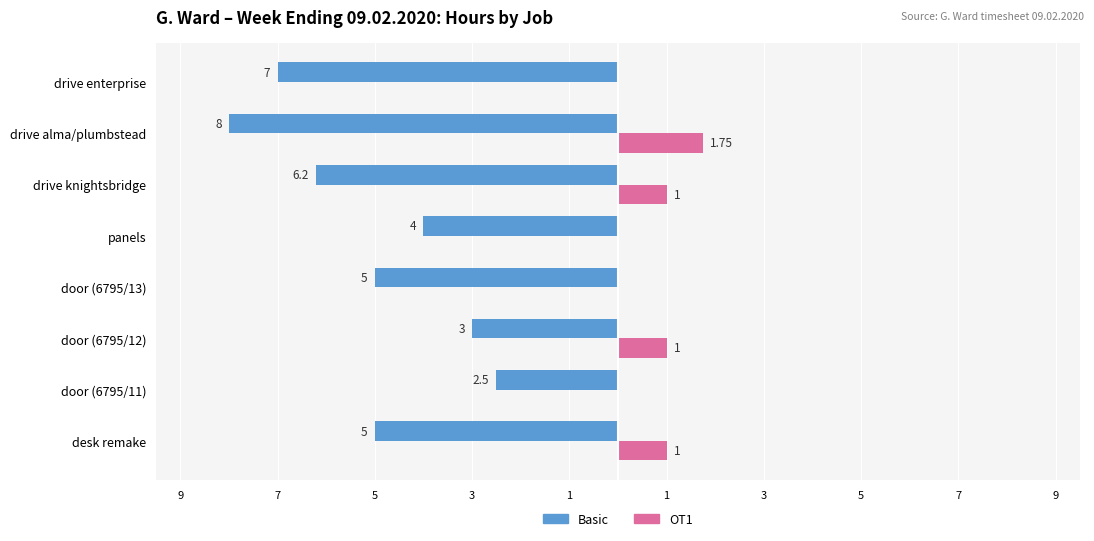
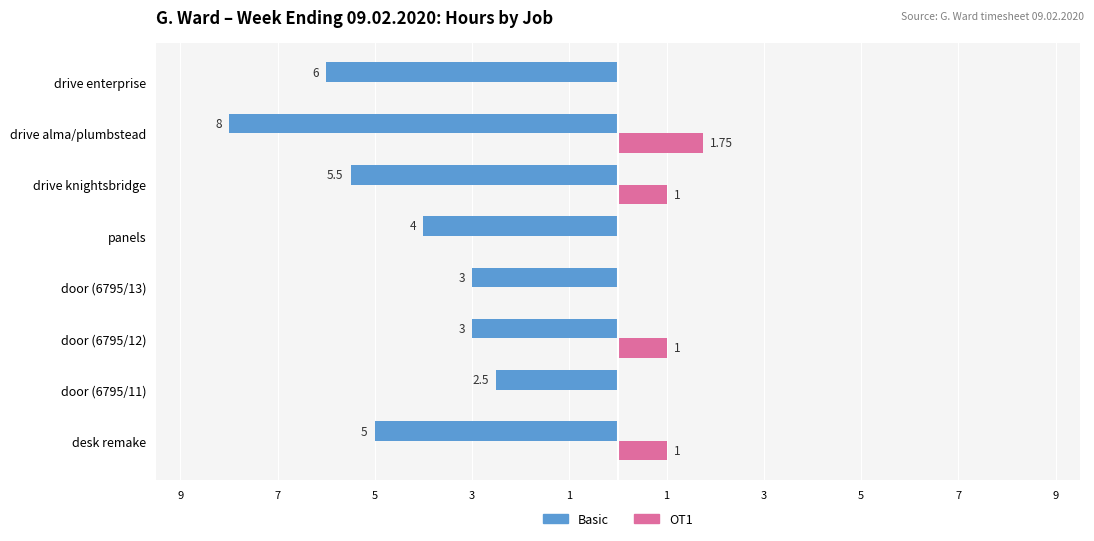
Basic, drive enterprise: 7 -> 6
Basic, drive knightsbridge: 6.2 -> 5.5
Basic, door (6795/13): 5 -> 3
